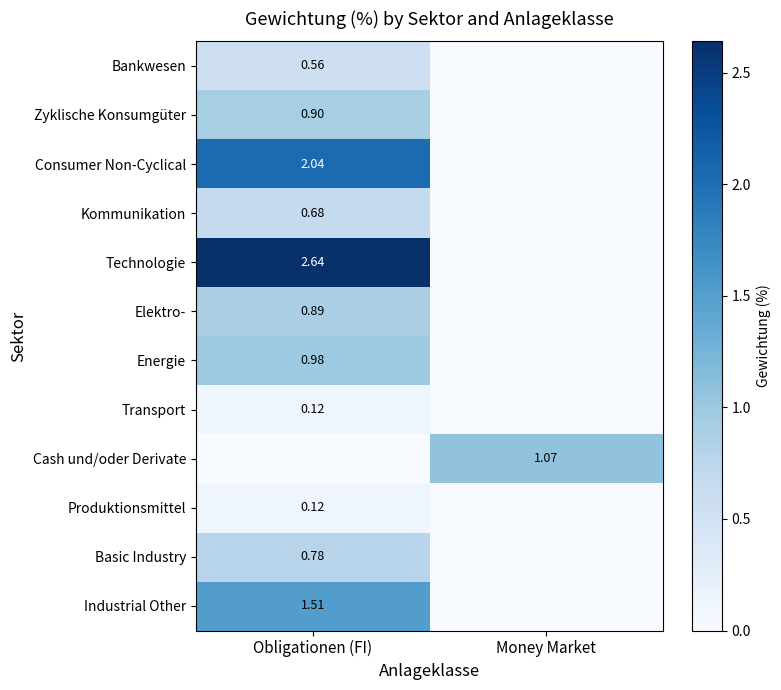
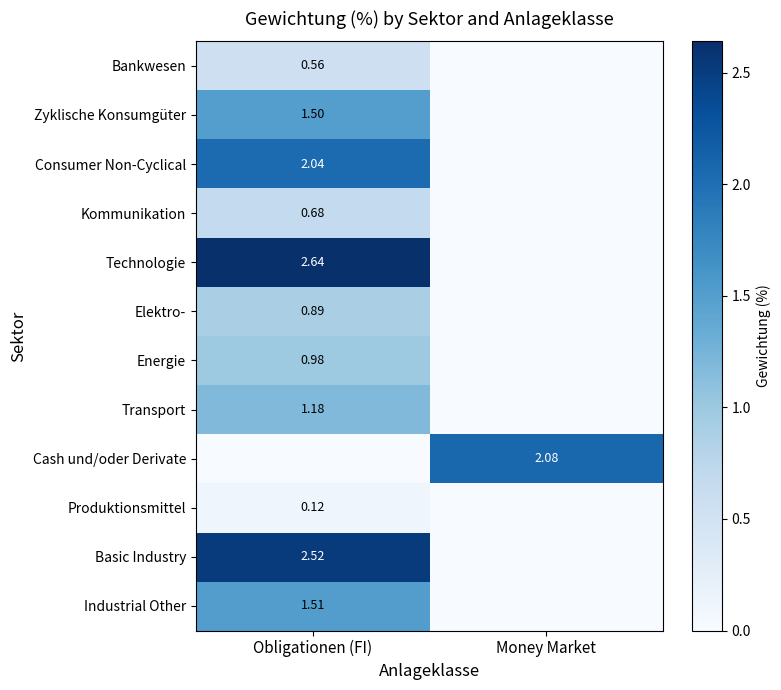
Zyklische Konsumgüter, Obligationen (FI): 0.90 -> 1.50
Transport, Obligationen (FI): 0.12 -> 1.18
Cash und/oder Derivate, Money Market: 1.07 -> 2.08
Basic Industry, Obligationen (FI): 0.78 -> 2.52
